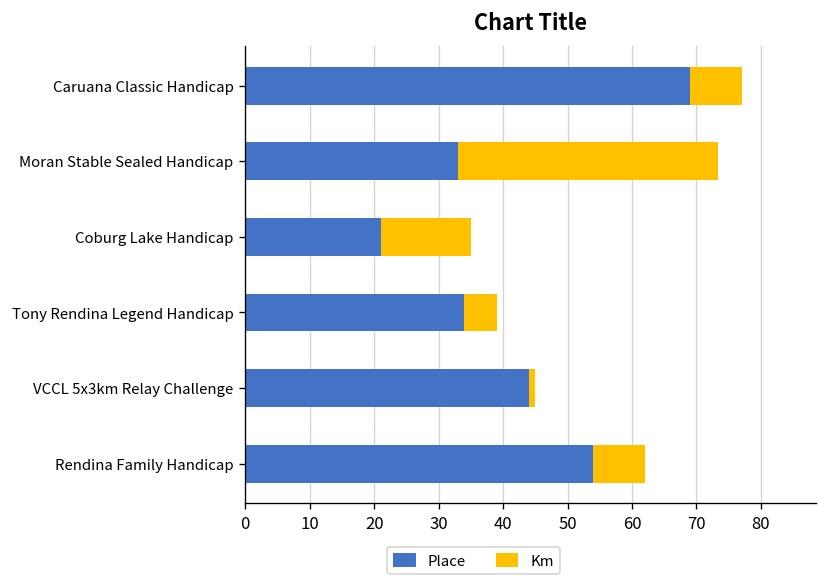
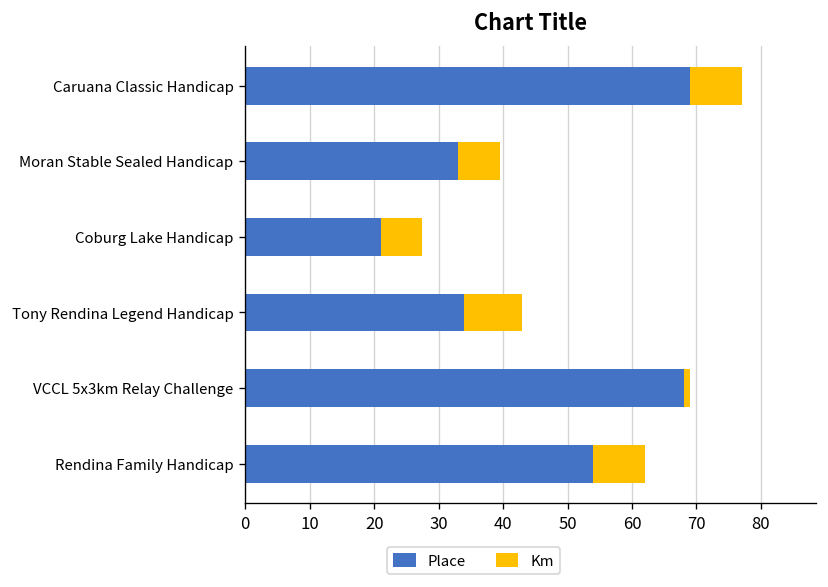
Km, Moran Stable Sealed Handicap: 40 -> 7
Km, Coburg Lake Handicap: 14 -> 7
Km, Tony Rendina Legend Handicap: 5 -> 9
Place, VCCL 5x3km Relay Challenge: 44 -> 68
